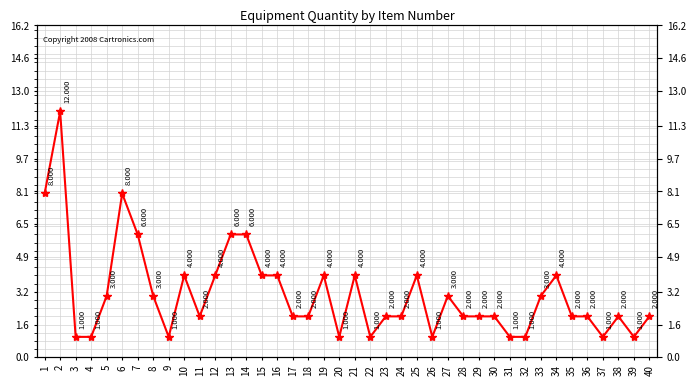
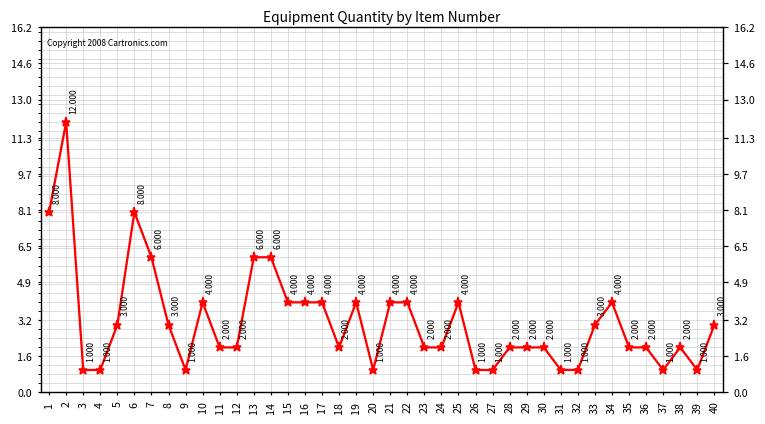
12: 4.000 -> 2.000
17: 2.000 -> 4.000
22: 1.000 -> 4.000
27: 3.000 -> 1.000
40: 2.000 -> 3.000
